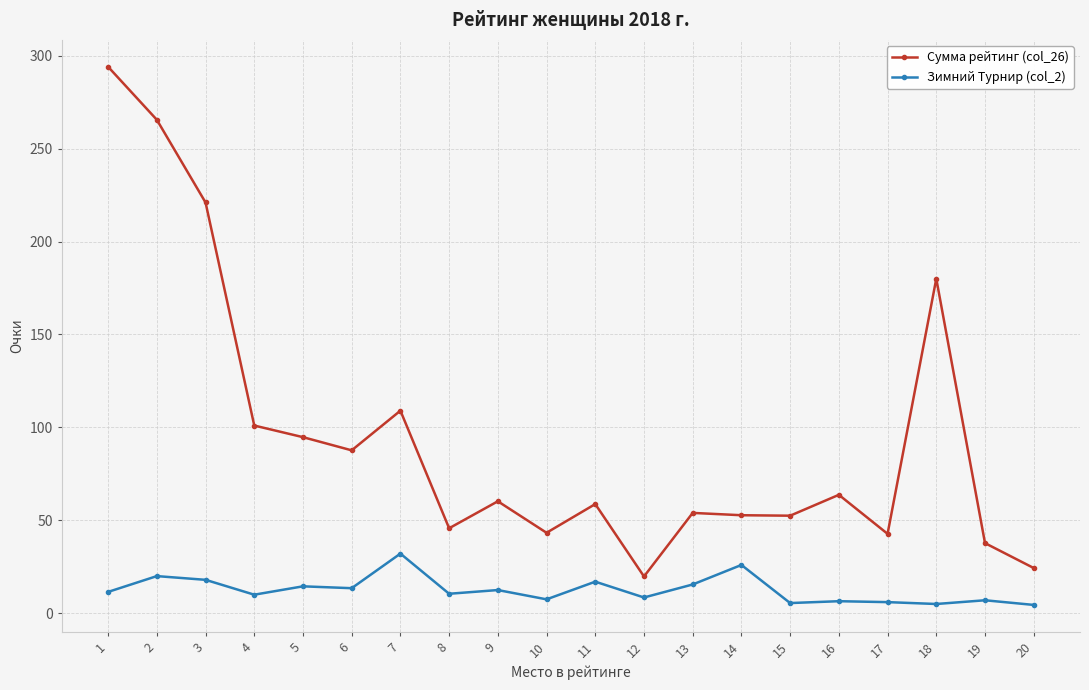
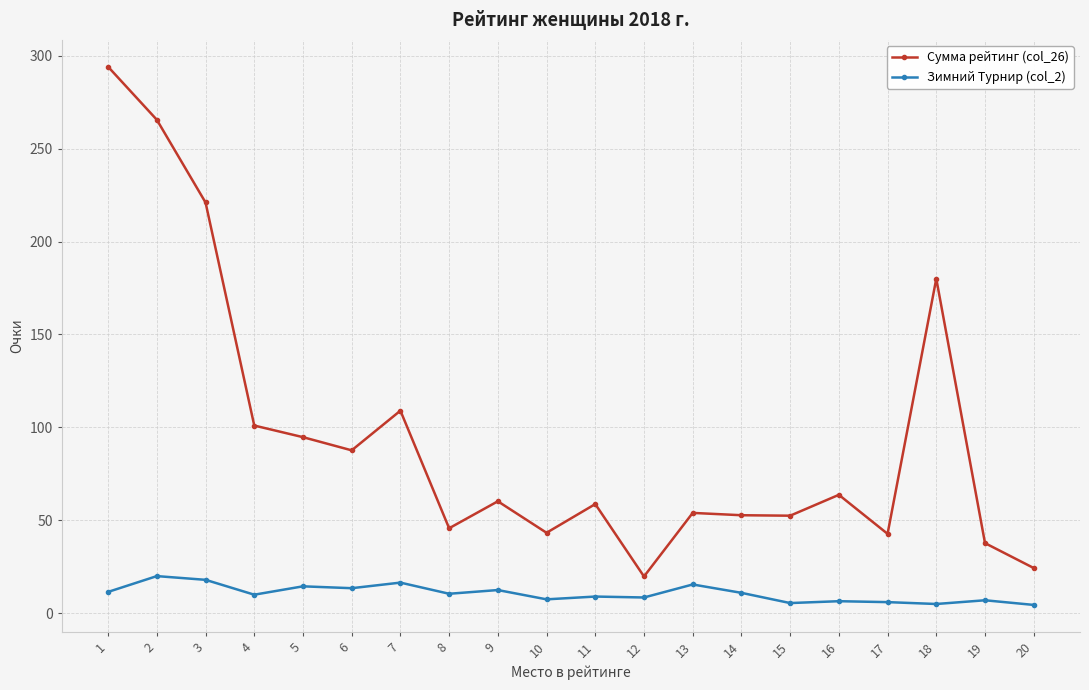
Зимний Турнир (col_2), 7: 32 -> 17
Зимний Турнир (col_2), 11: 17 -> 9
Зимний Турнир (col_2), 14: 26 -> 11
